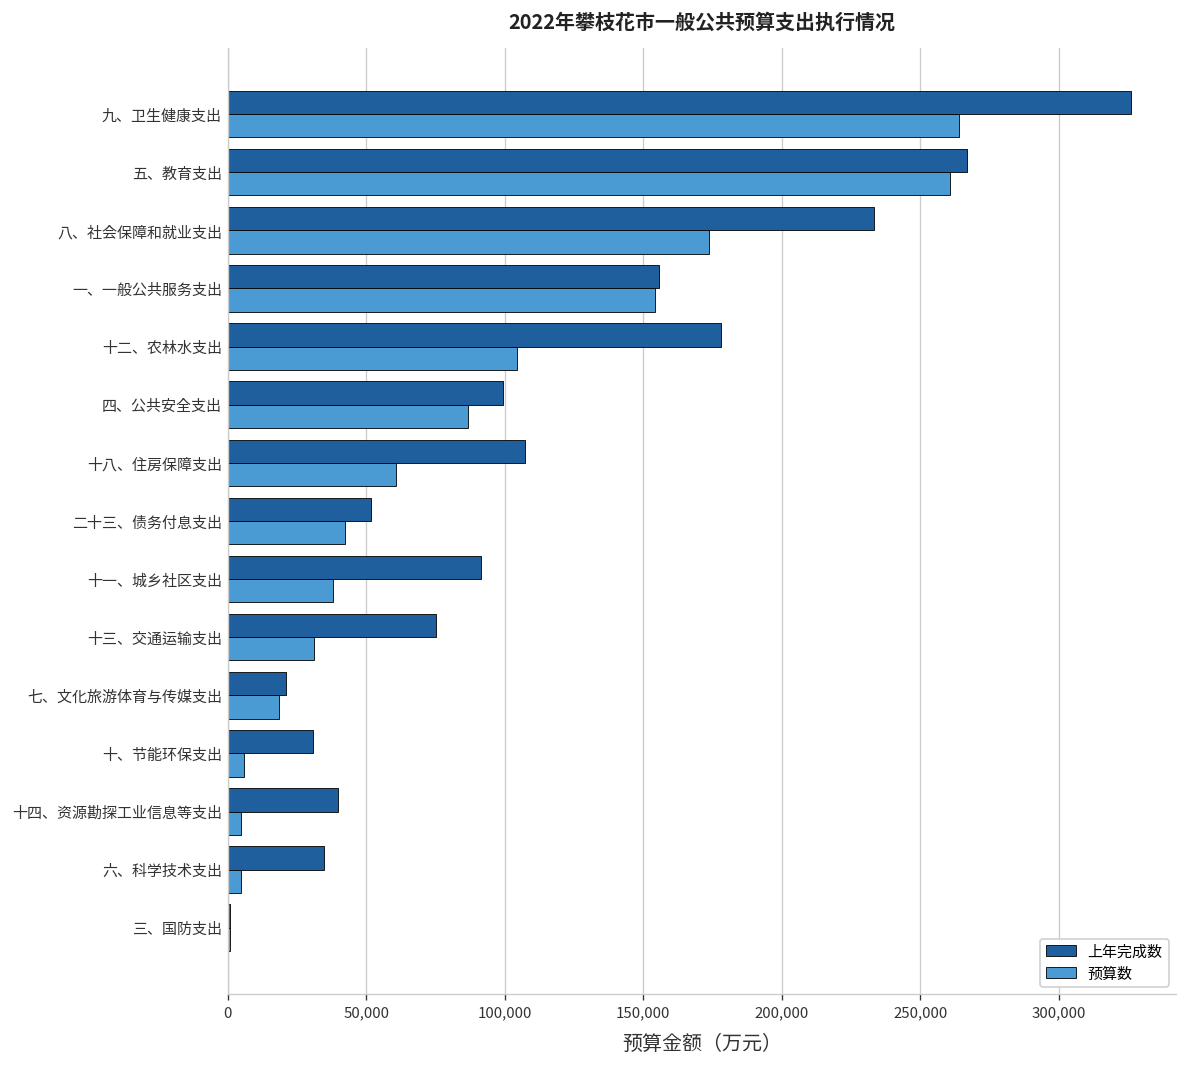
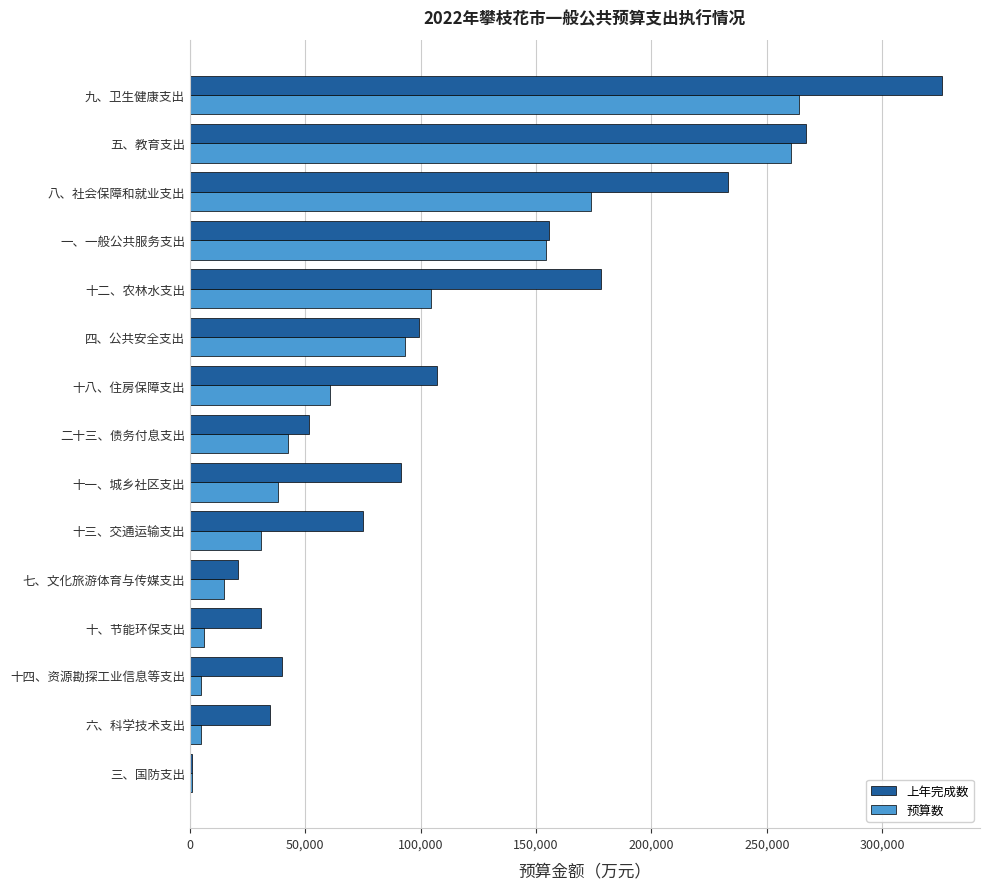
预算数, 四、公共安全支出: 87,000 -> 93,000
预算数, 七、文化旅游体育与传媒支出: 18,000 -> 15,000
